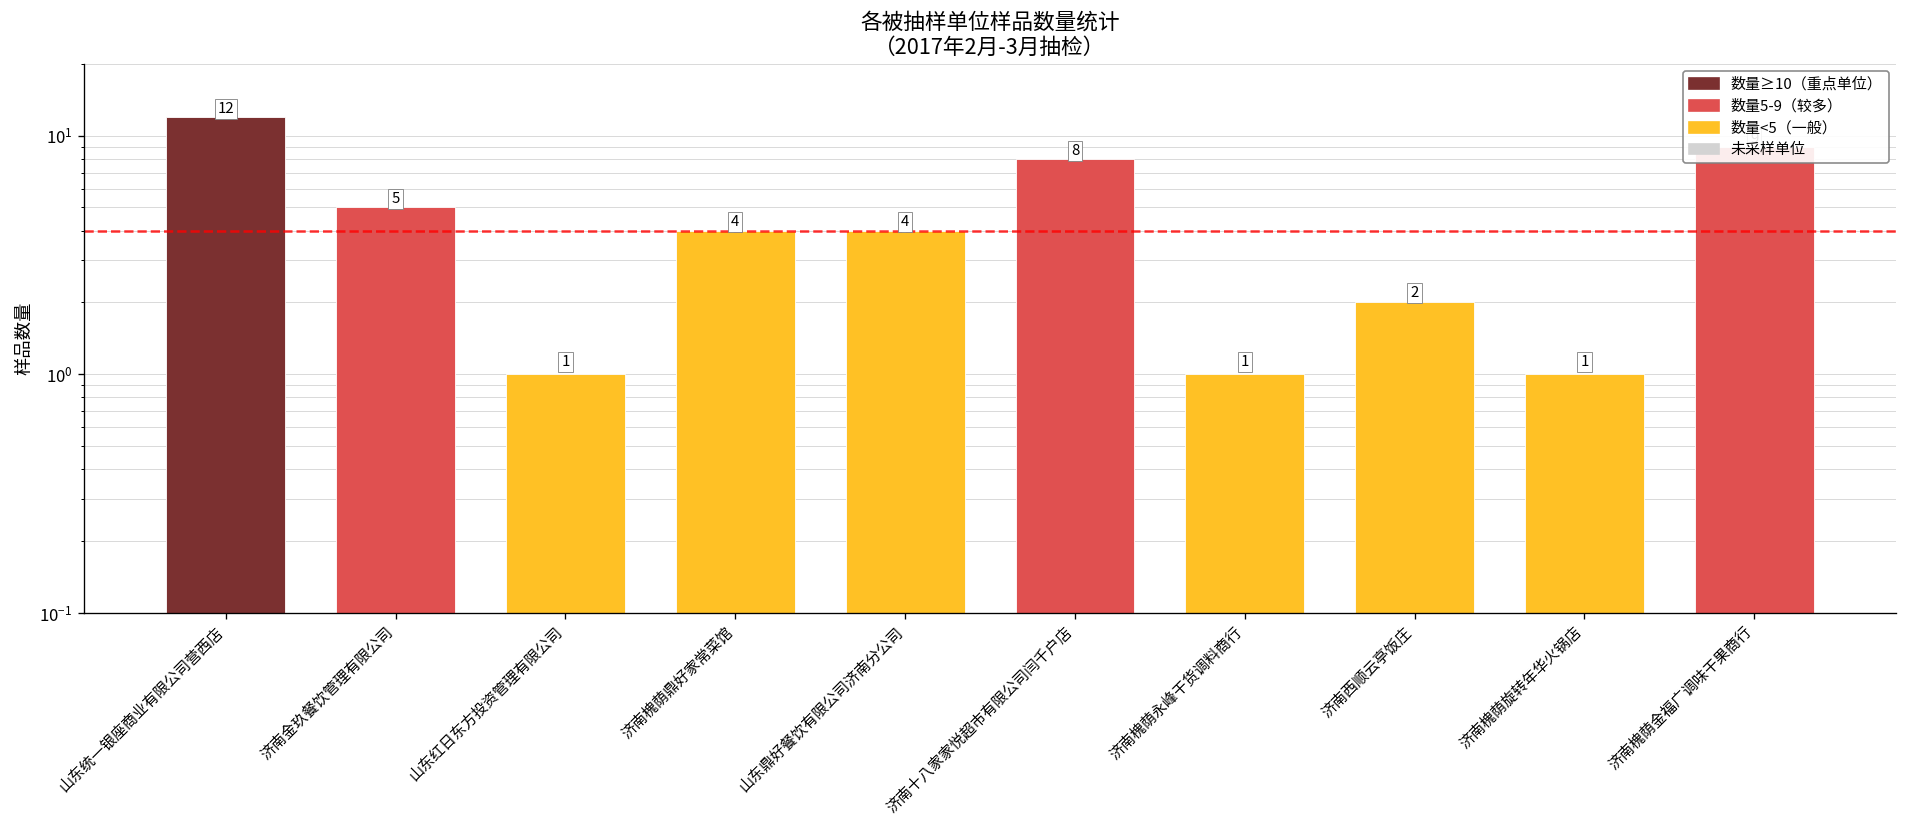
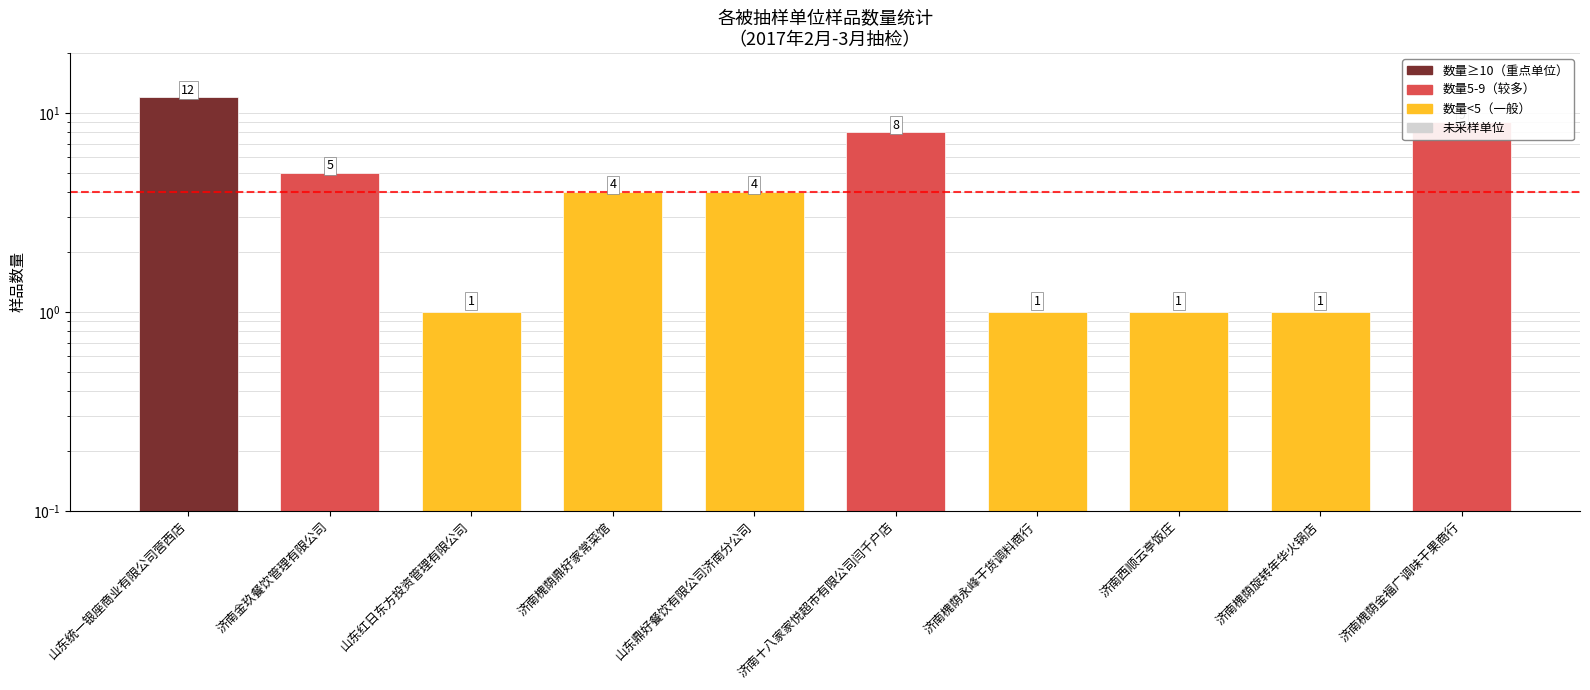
济南西顺云亭饭庄: 2 -> 1
